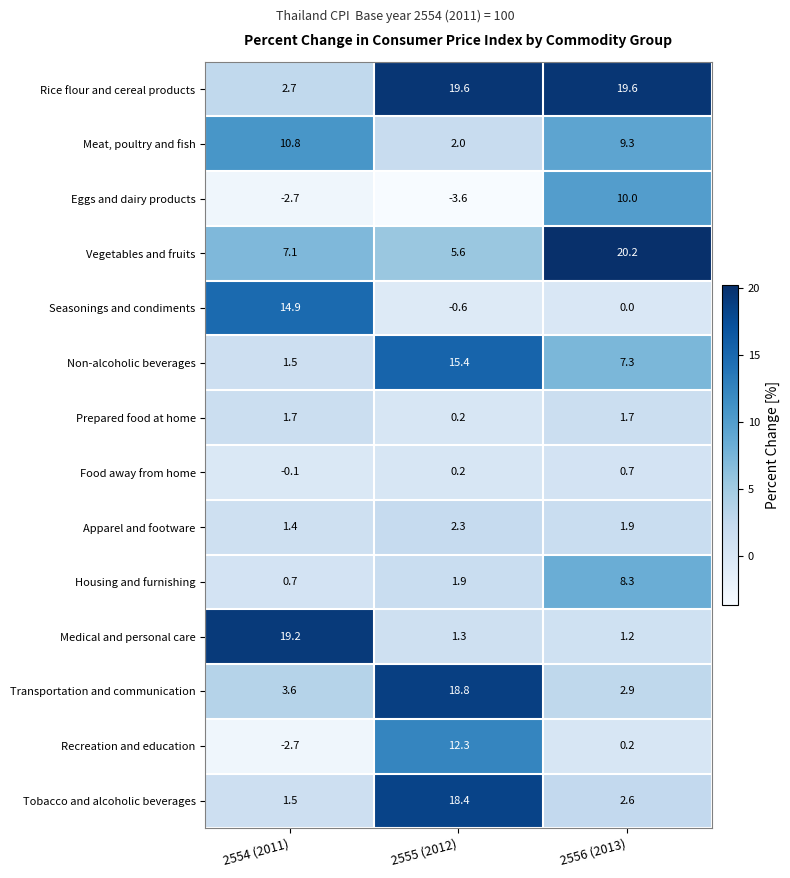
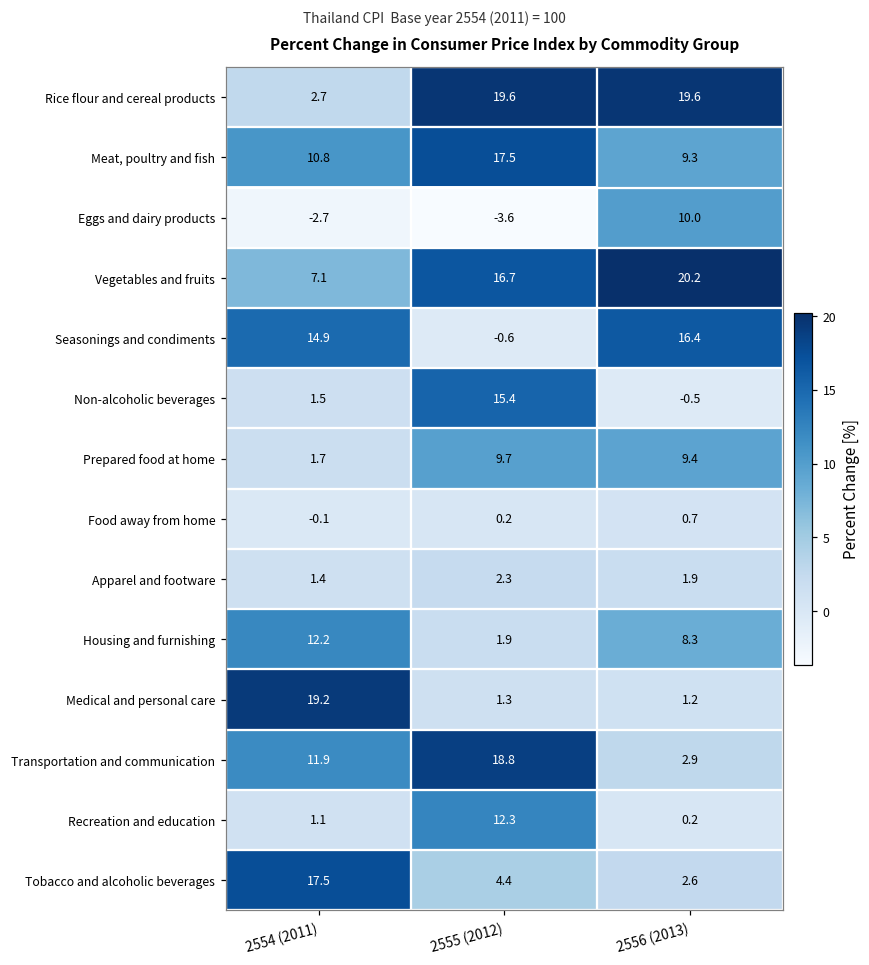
Meat, poultry and fish, 2555 (2012): 2.0 -> 17.5
Vegetables and fruits, 2555 (2012): 5.6 -> 16.7
Seasonings and condiments, 2556 (2013): 0.0 -> 16.4
Non-alcoholic beverages, 2556 (2013): 7.3 -> -0.5
Prepared food at home, 2555 (2012): 0.2 -> 9.7
Prepared food at home, 2556 (2013): 1.7 -> 9.4
Housing and furnishing, 2554 (2011): 0.7 -> 12.2
Transportation and communication, 2554 (2011): 3.6 -> 11.9
Recreation and education, 2554 (2011): -2.7 -> 1.1
Tobacco and alcoholic beverages, 2554 (2011): 1.5 -> 17.5
Tobacco and alcoholic beverages, 2555 (2012): 18.4 -> 4.4
